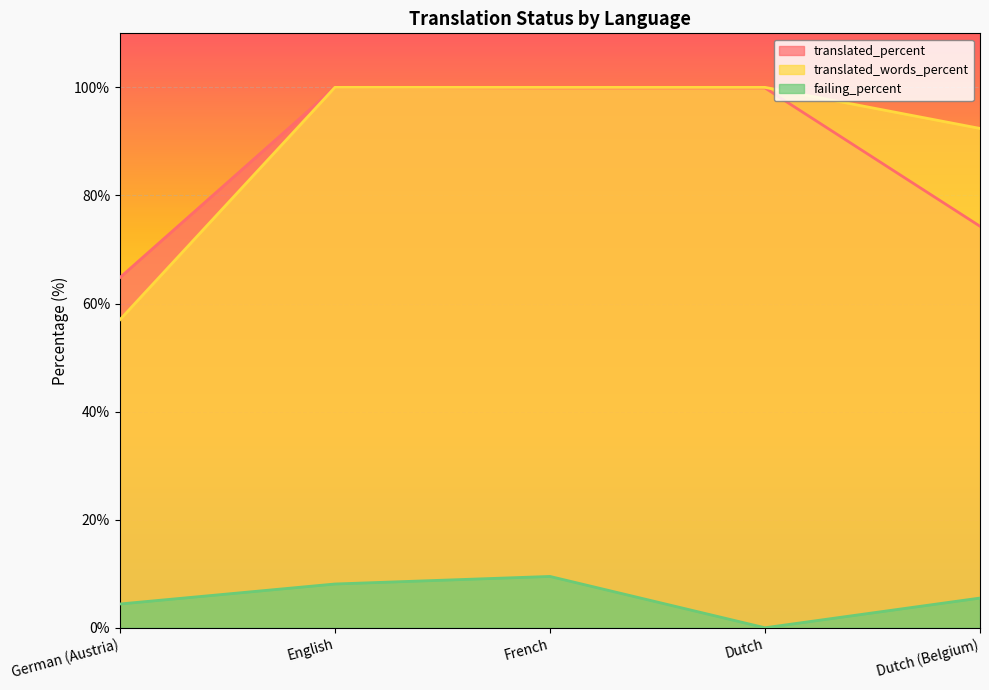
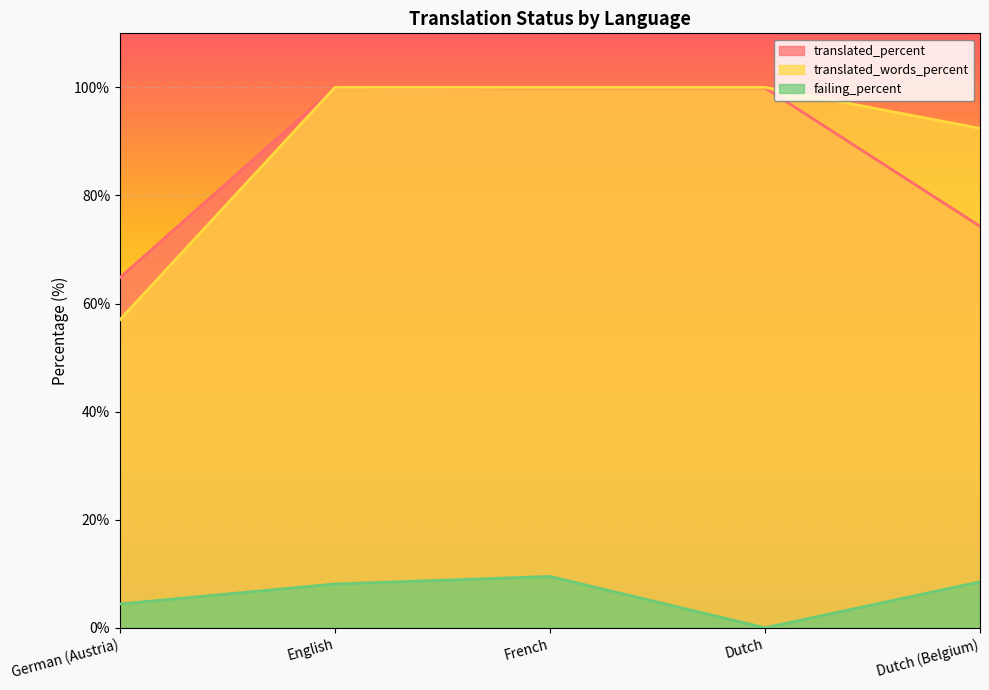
failing_percent, Dutch (Belgium): 6% -> 9%
